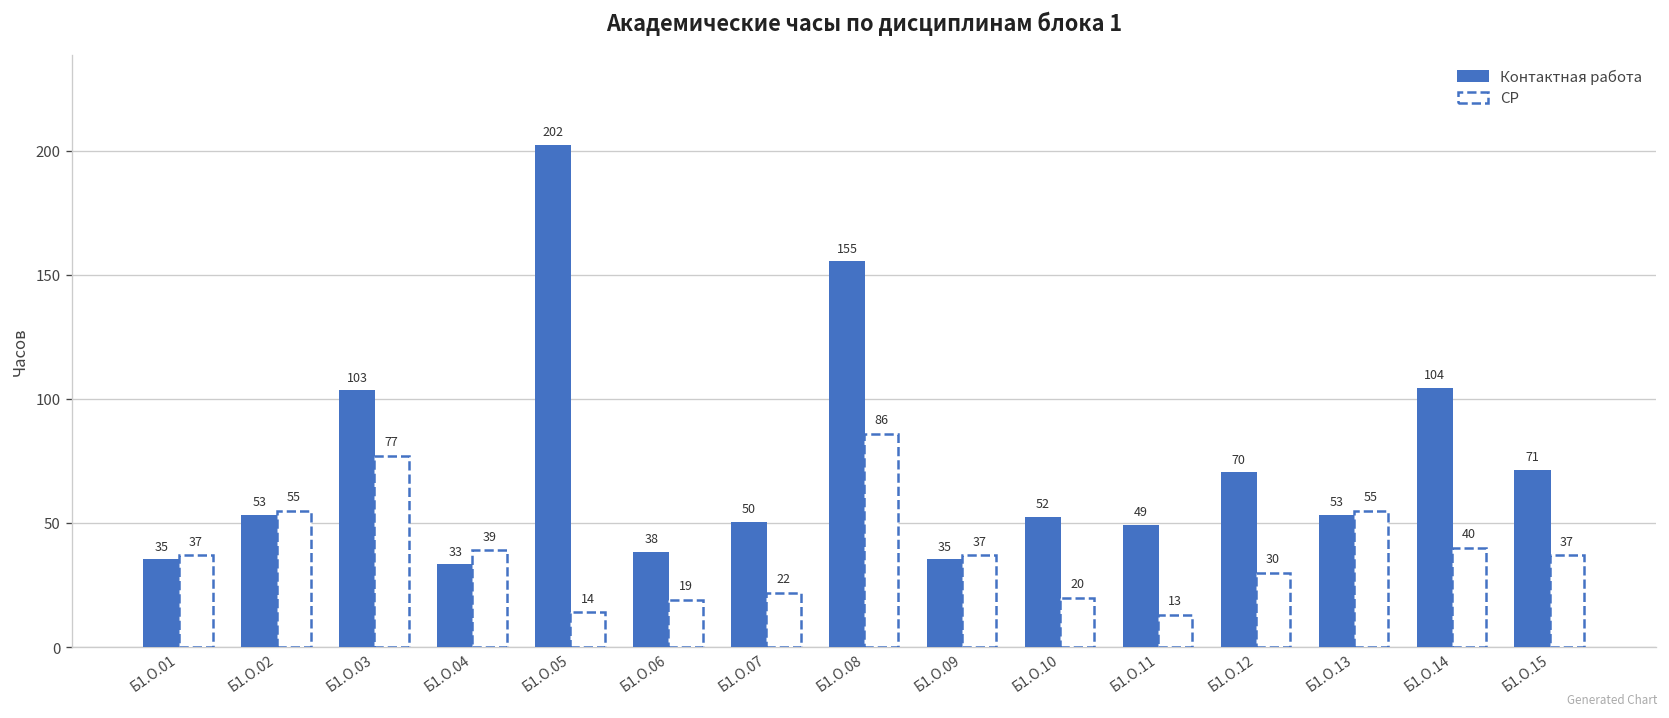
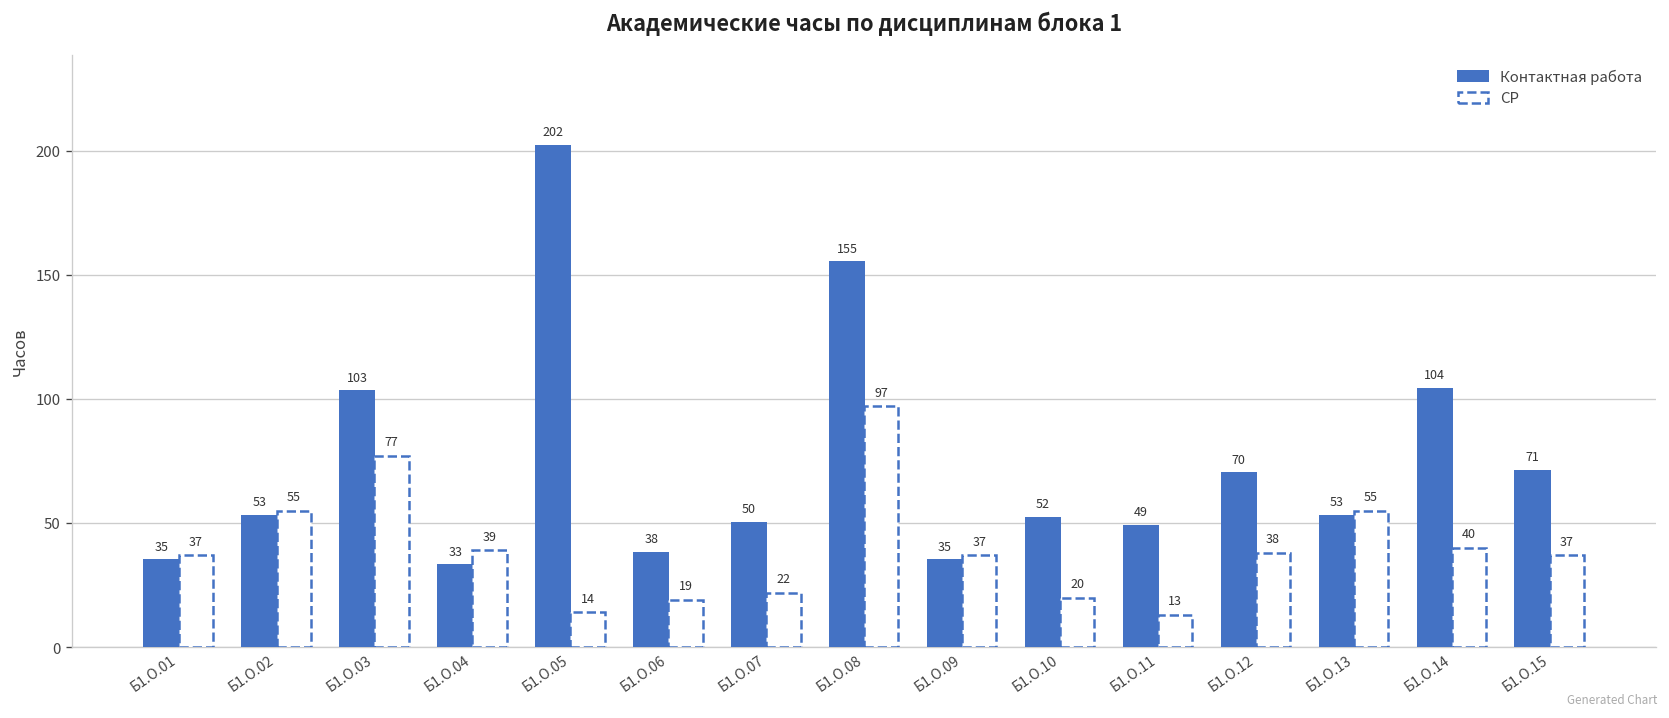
СР, Б1.О.08: 86 -> 97
СР, Б1.О.12: 30 -> 38
